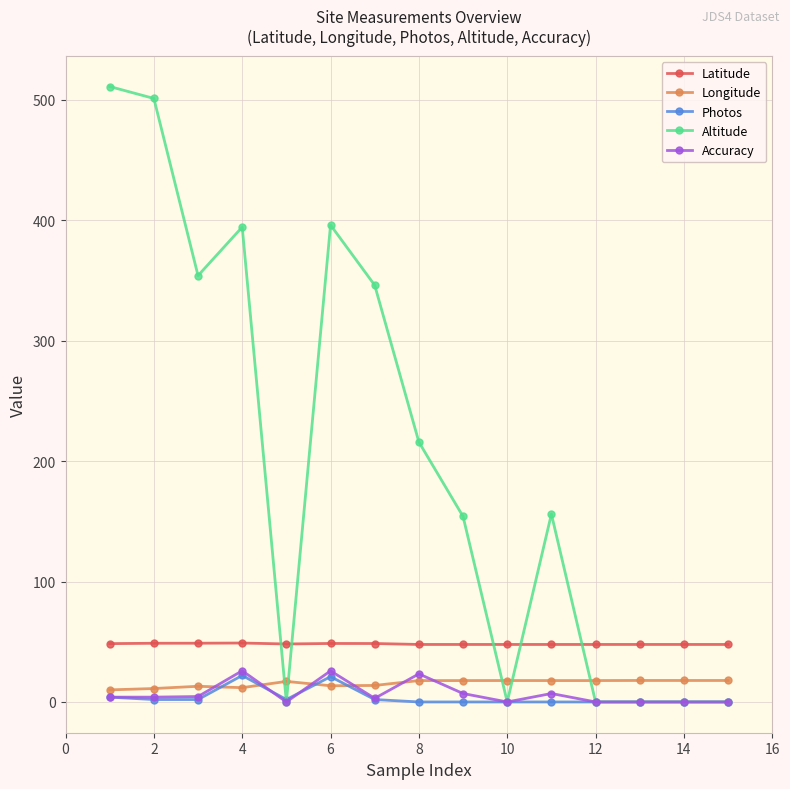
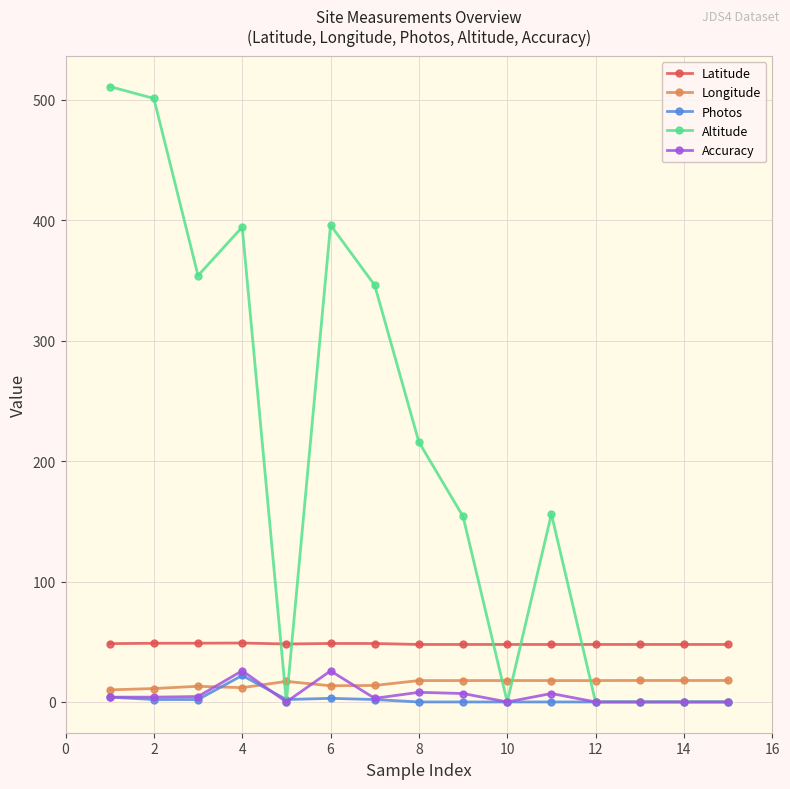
Photos, 6: 21 -> 3
Accuracy, 8: 23 -> 8
